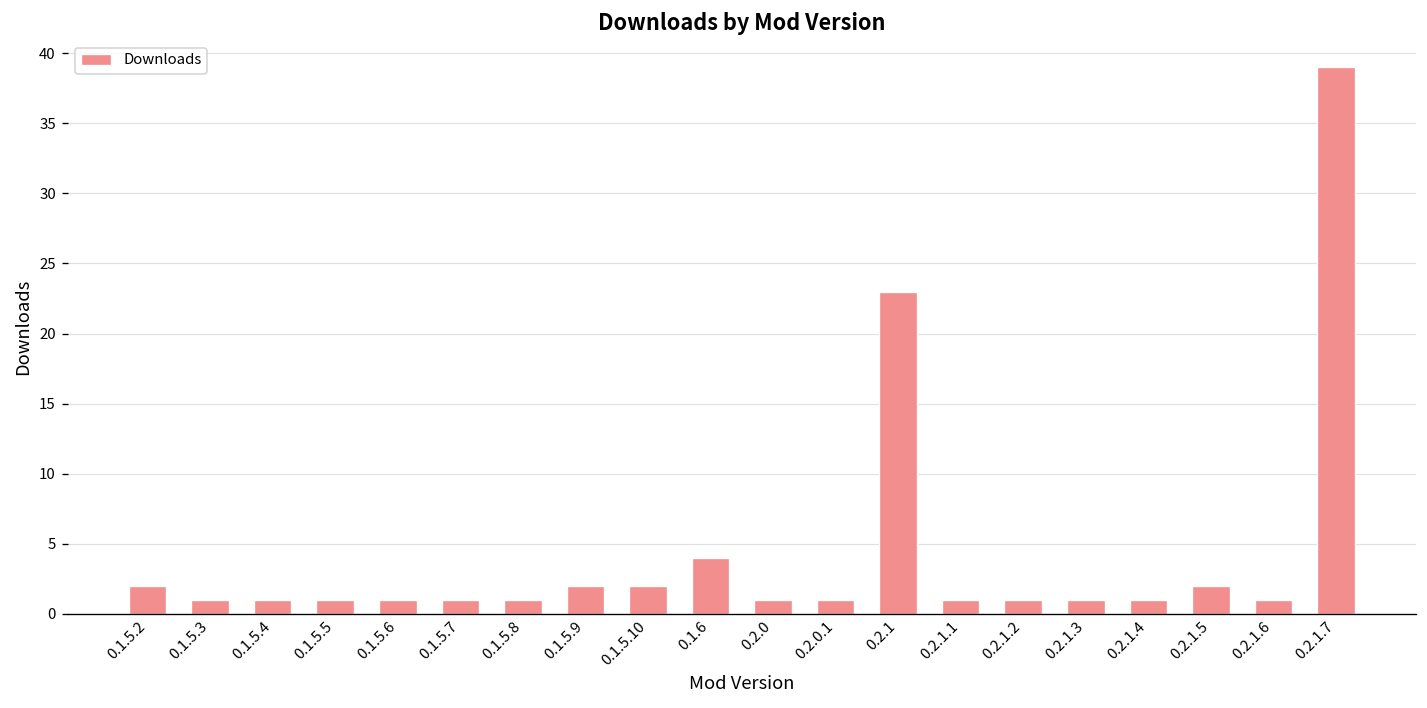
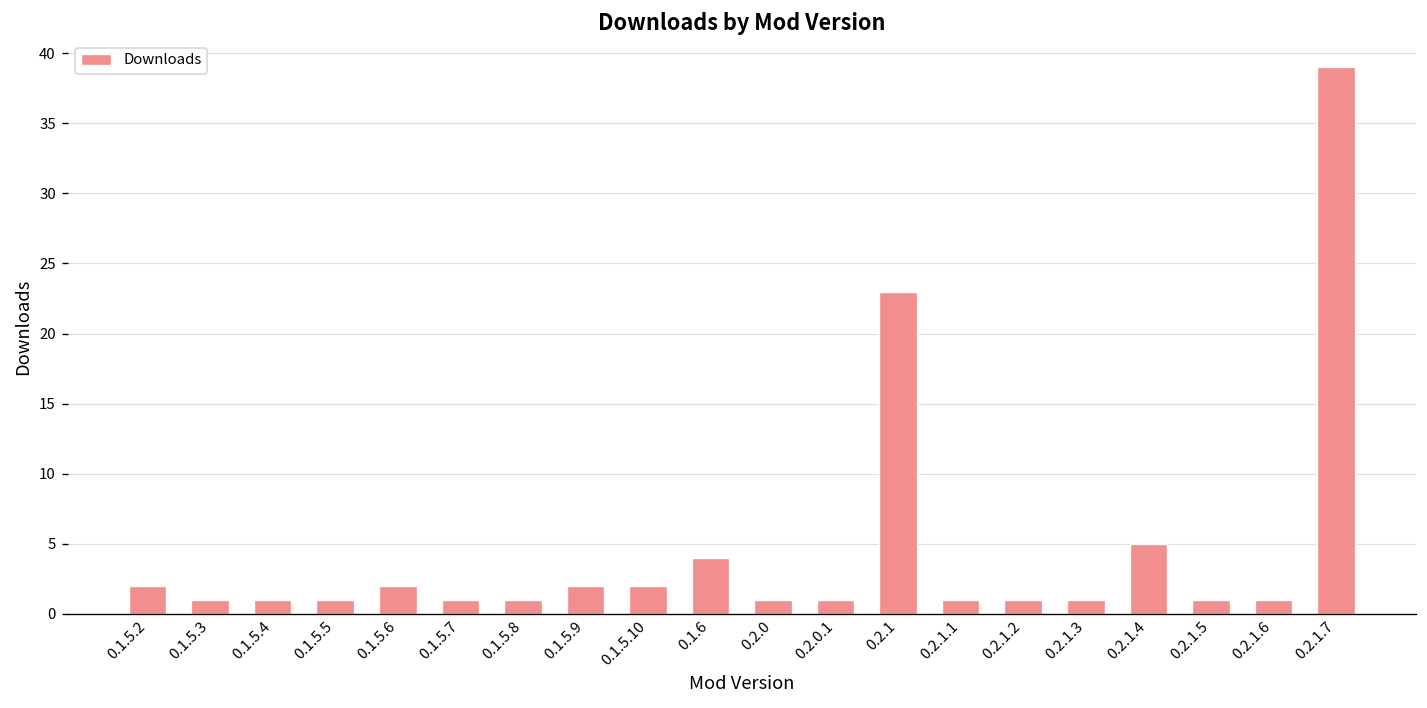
0.1.5.6: 1 -> 2
0.2.1.4: 1 -> 5
0.2.1.5: 2 -> 1
